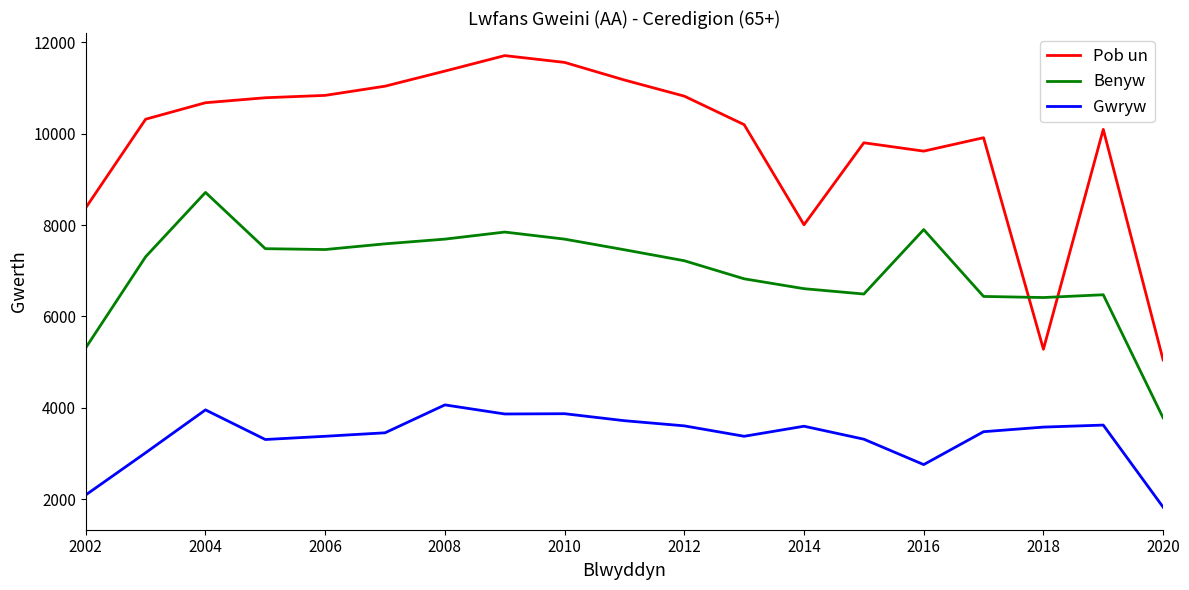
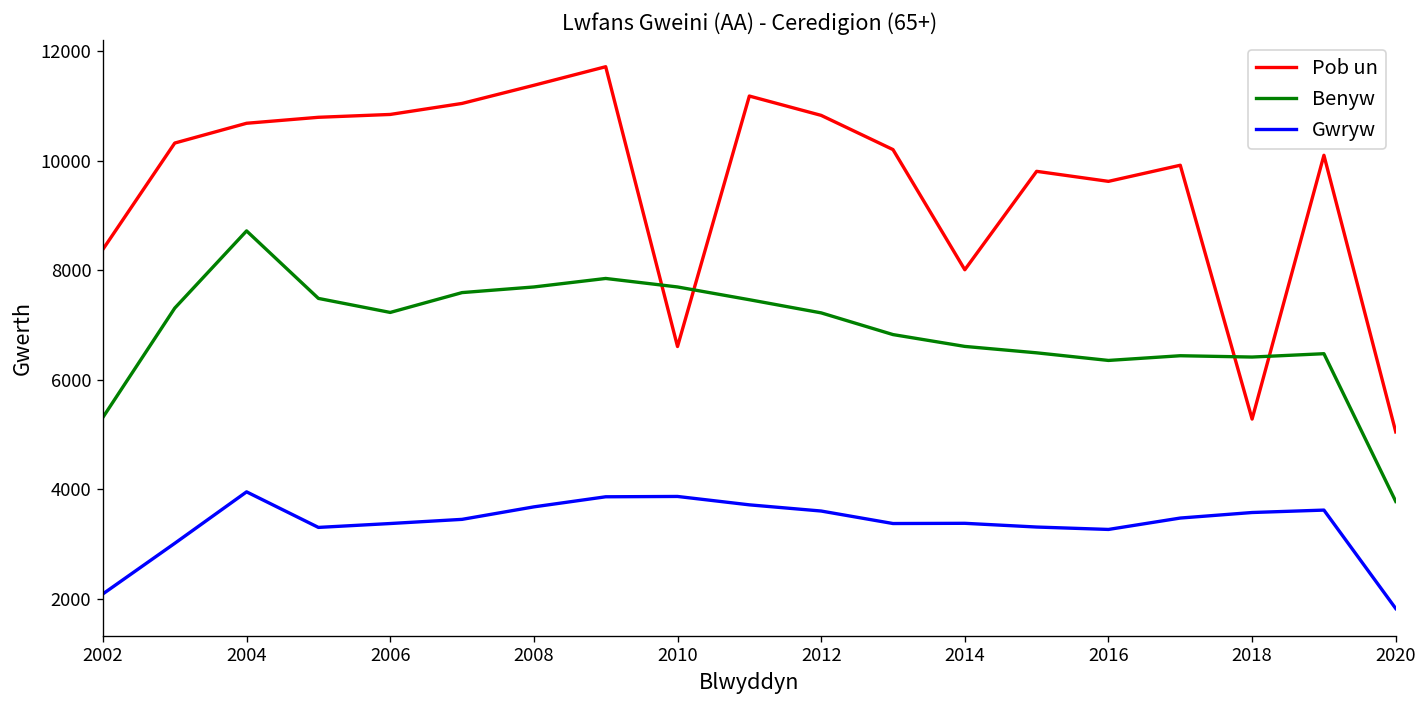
Benyw, 2006: 7500 -> 7200
Gwryw, 2008: 4100 -> 3700
Pob un, 2010: 11600 -> 6600
Gwryw, 2014: 3600 -> 3400
Benyw, 2016: 7900 -> 6400
Gwryw, 2016: 2800 -> 3300
